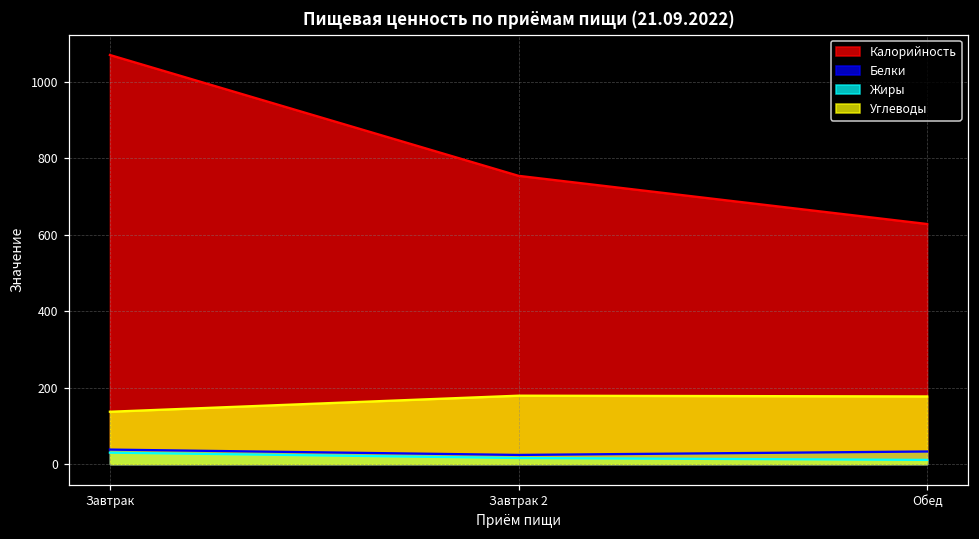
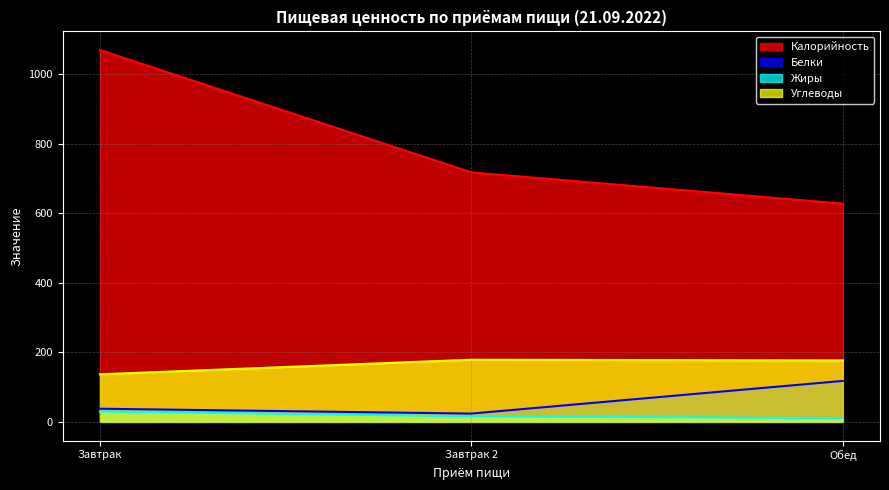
Калорийность, Завтрак 2: 750 -> 720
Белки, Обед: 30 -> 120
